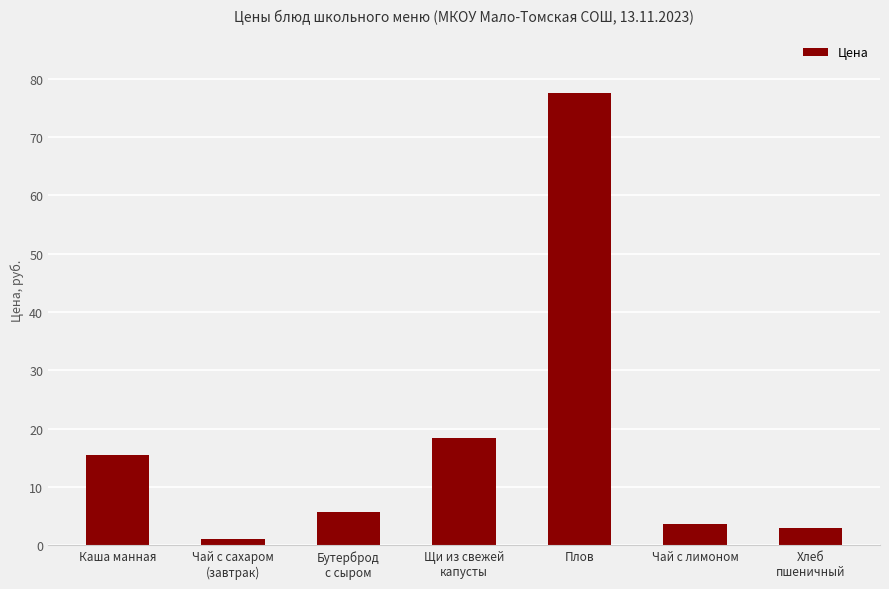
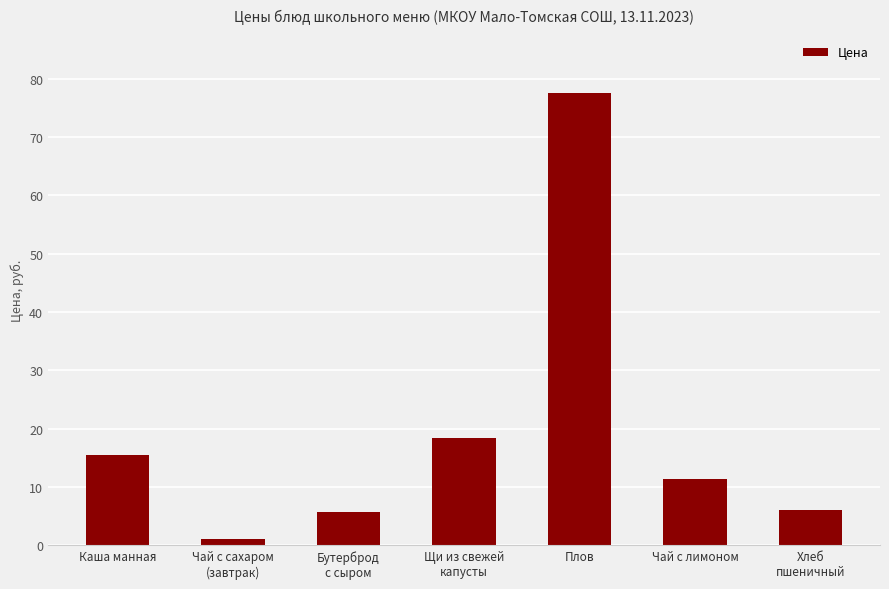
Чай с лимоном: 4 -> 11
Хлеб пшеничный: 3 -> 6
